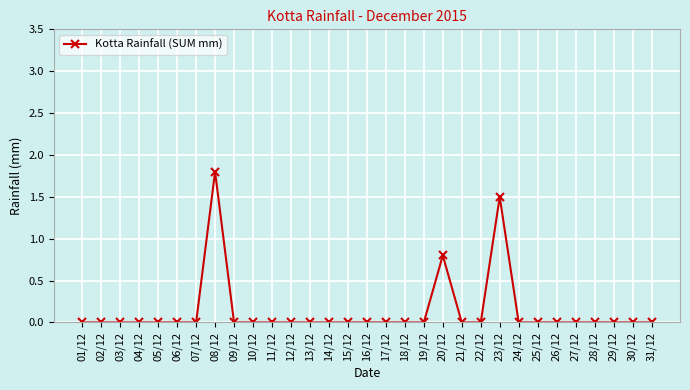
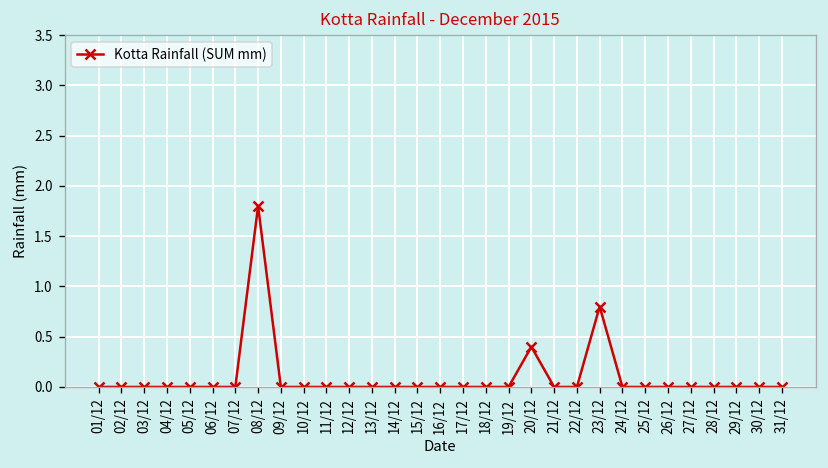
20/12: 0.8 -> 0.4
23/12: 1.5 -> 0.8
